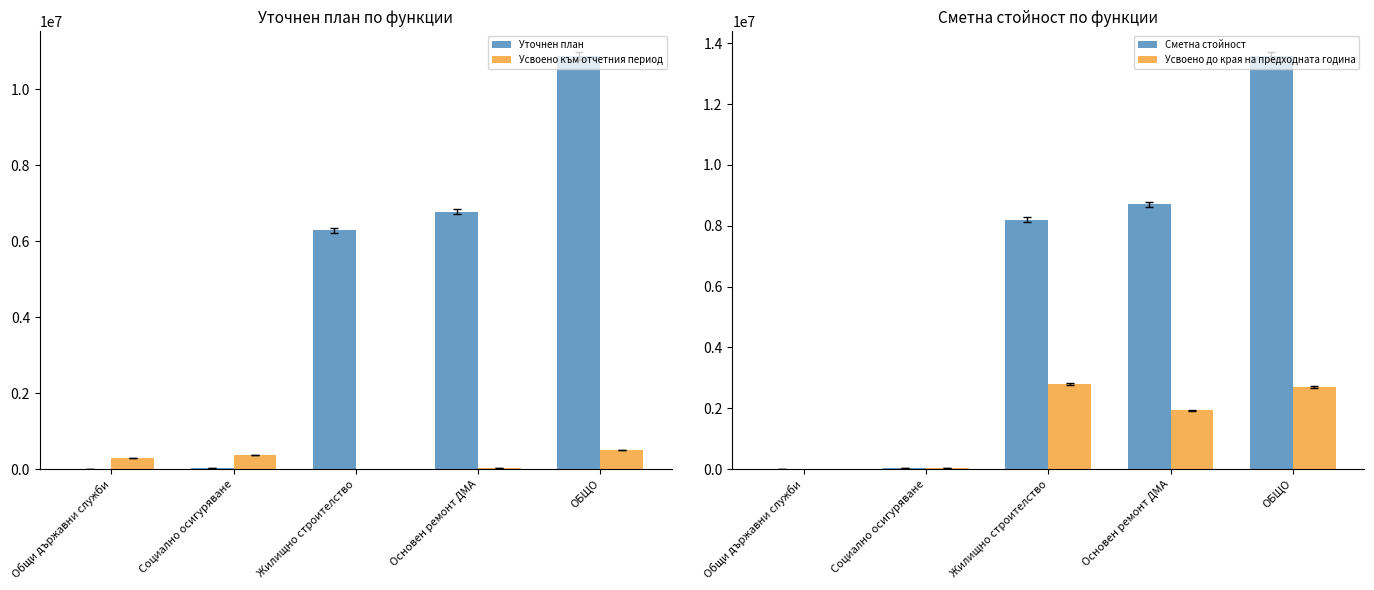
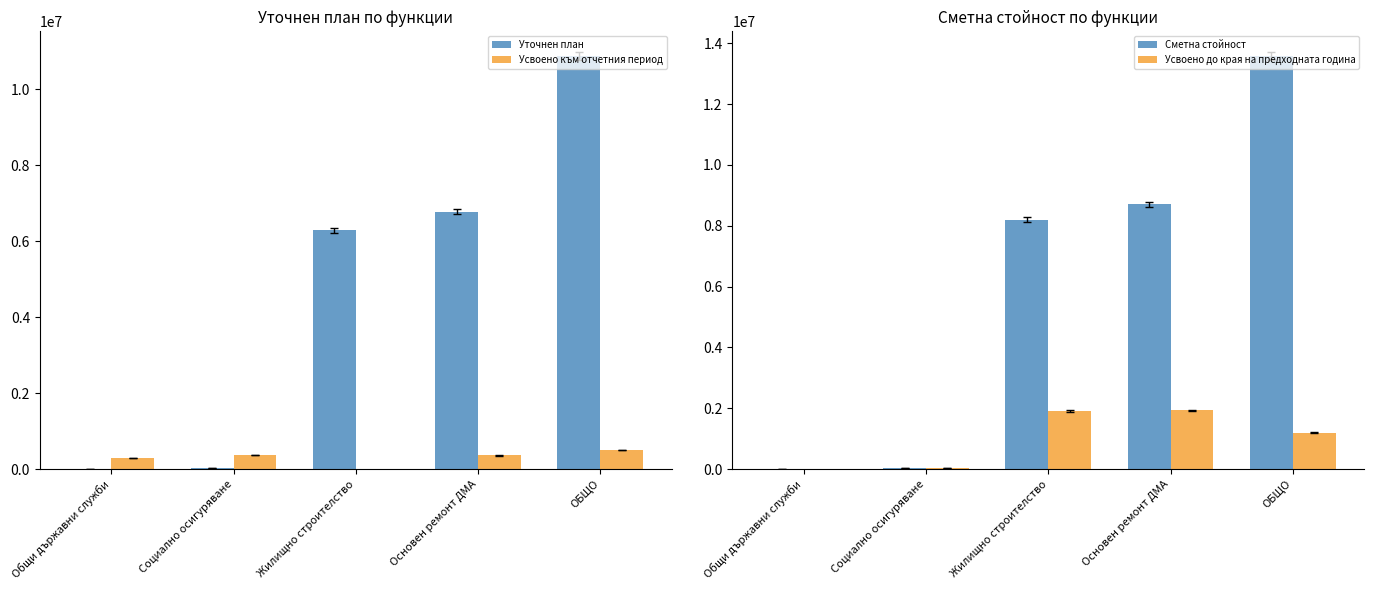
Уточнен план по функции, Усвоено към отчетния период, Основен ремонт ДМА: 0 -> 400000
Сметна стойност по функции, Усвоено до края на предходната година, Жилищно строителство: 2800000 -> 1900000
Сметна стойност по функции, Усвоено до края на предходната година, ОБЩО: 2700000 -> 1200000
